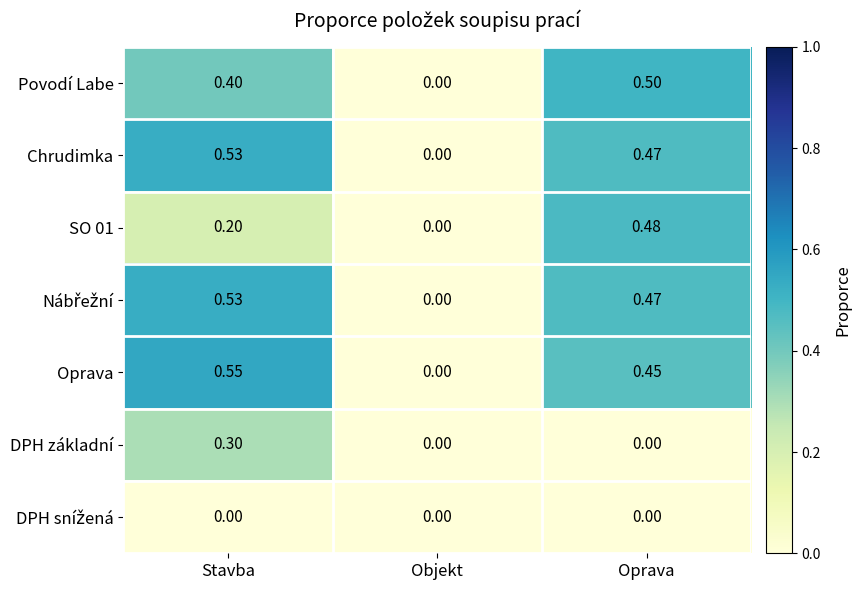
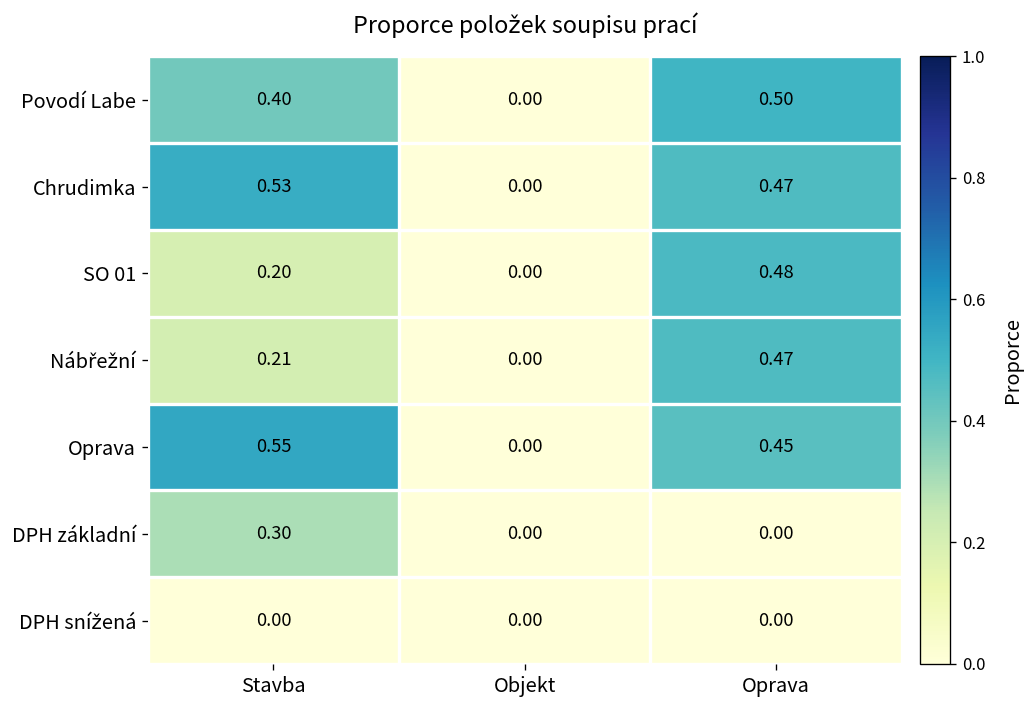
Nábřežní, Stavba: 0.53 -> 0.21
